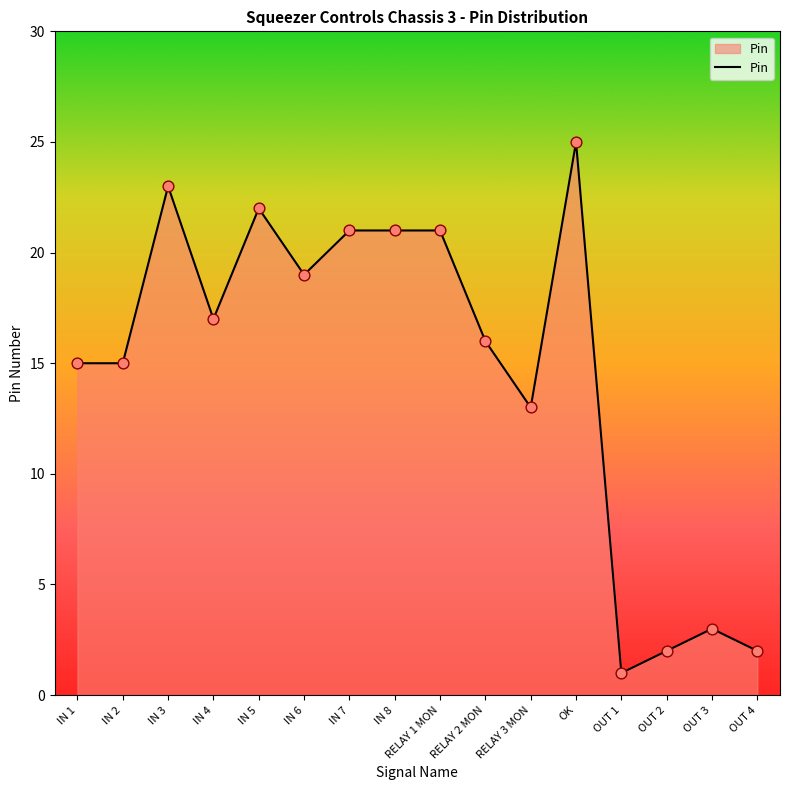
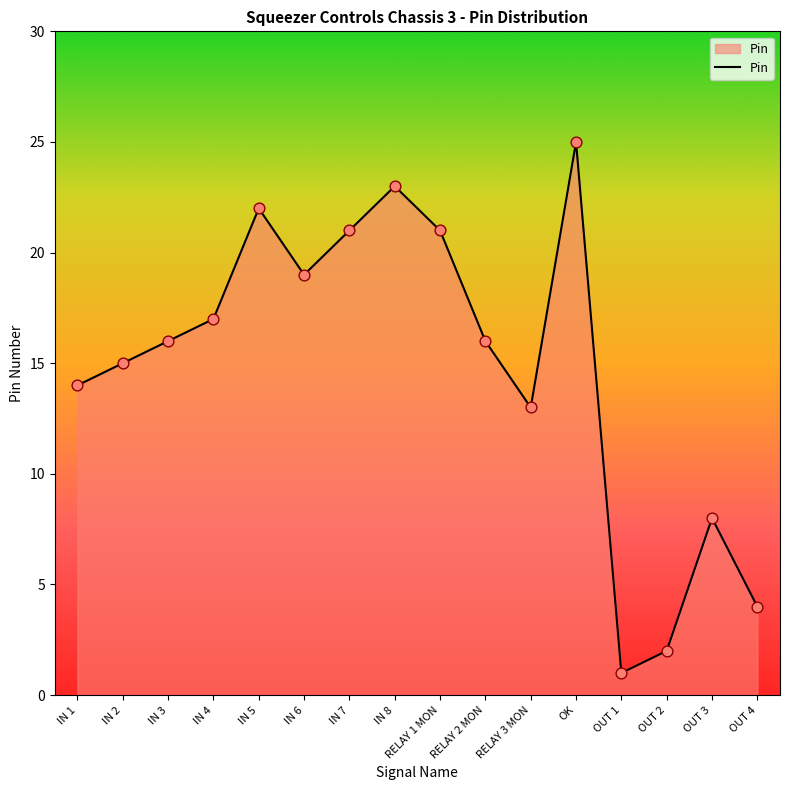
IN 1: 15 -> 14
IN 3: 23 -> 16
IN 8: 21 -> 23
OUT 3: 3 -> 8
OUT 4: 2 -> 4
